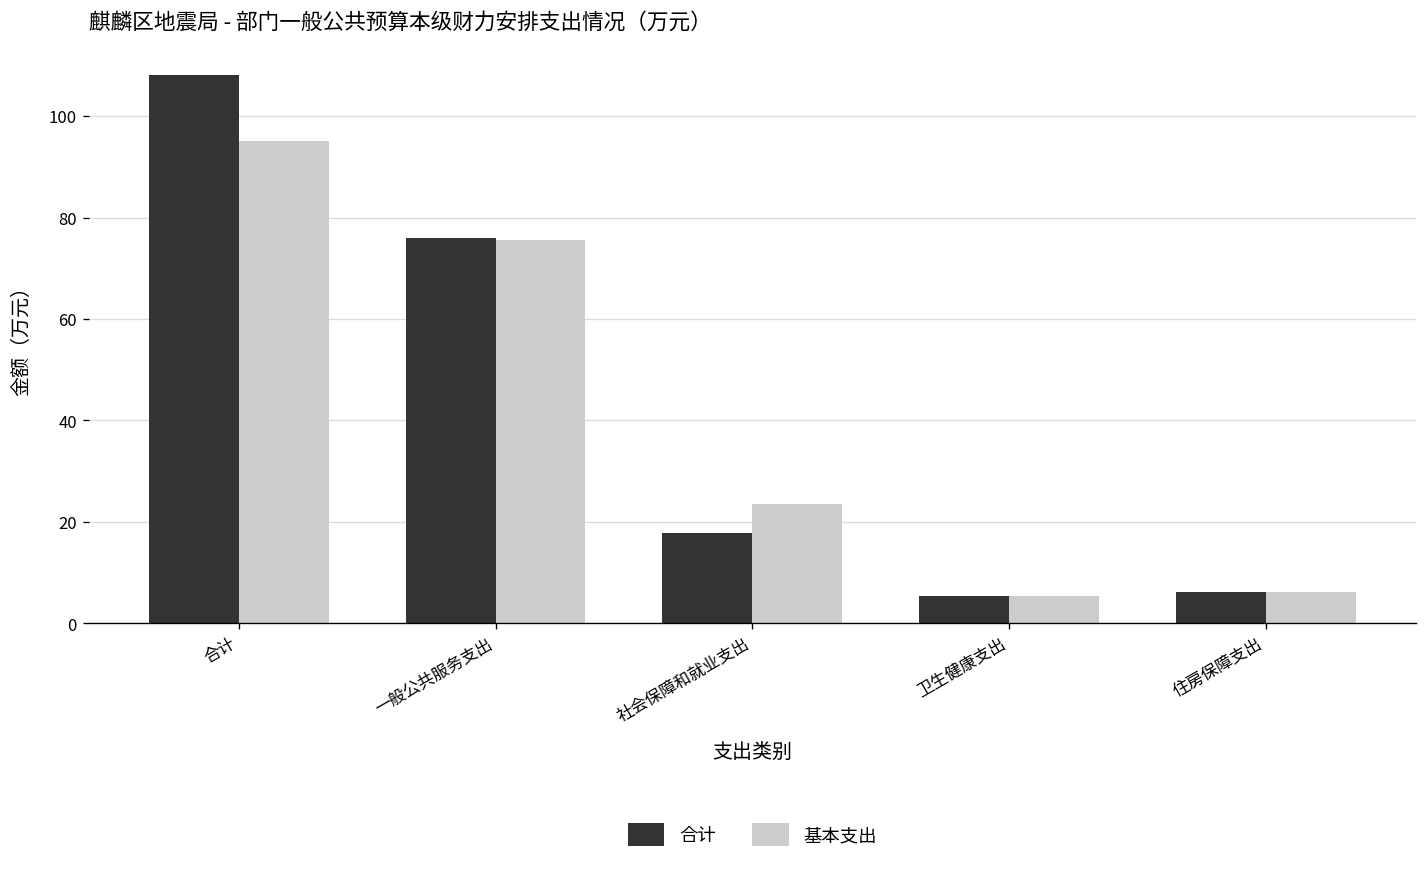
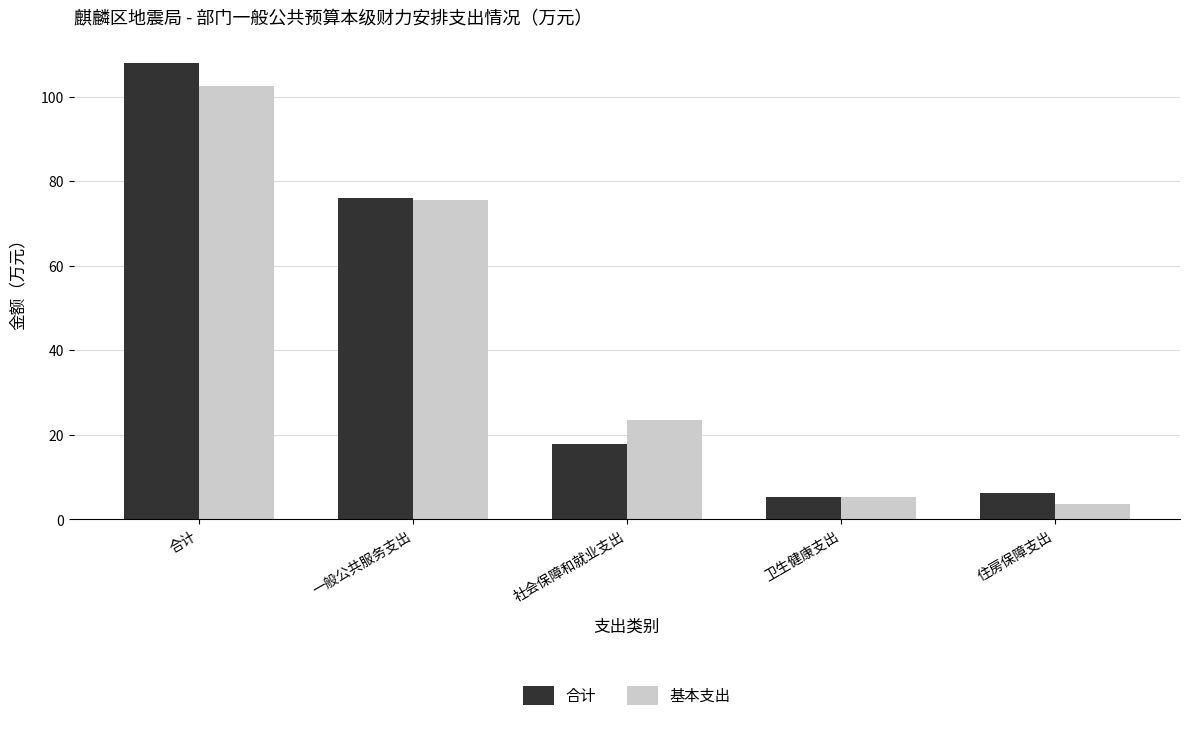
基本支出, 合计: 95 -> 102
基本支出, 住房保障支出: 6 -> 4
